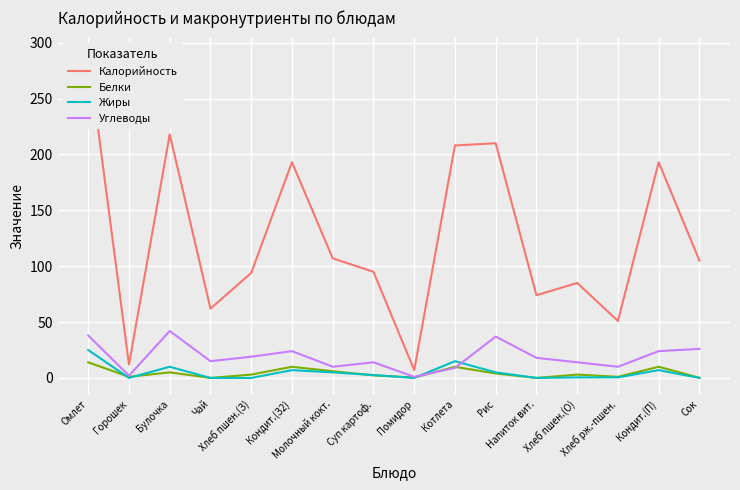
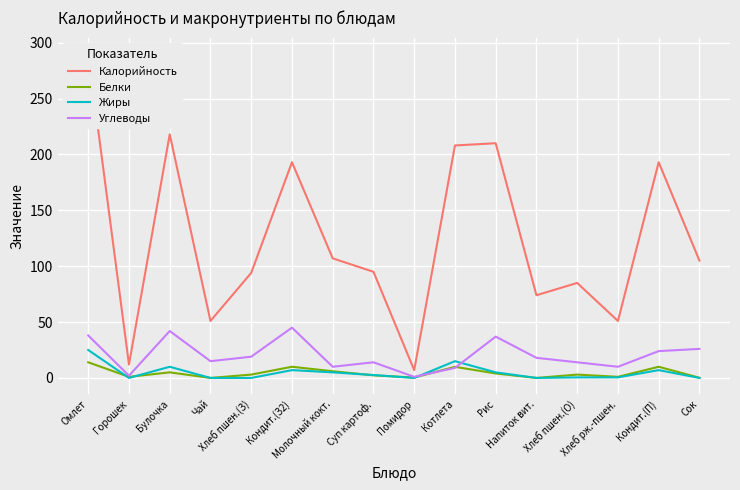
Калорийность, Чай: 62 -> 51
Углеводы, Кондит.(З2): 24 -> 45
